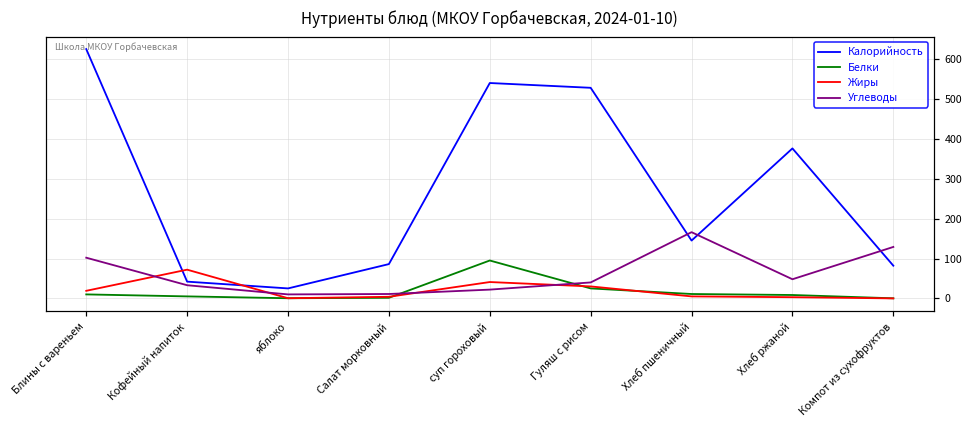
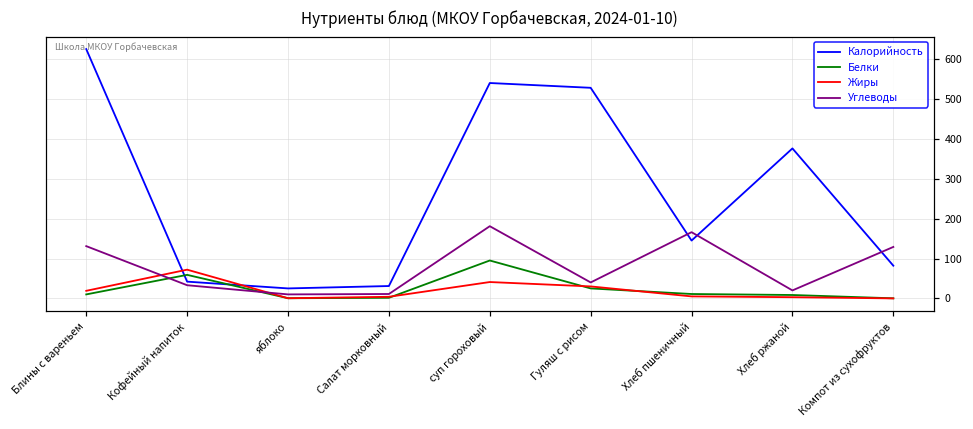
Углеводы, Блины с вареньем: 100 -> 130
Белки, Кофейный напиток: 10 -> 60
Калорийность, Салат морковный: 90 -> 30
Углеводы, суп гороховый: 20 -> 180
Углеводы, Хлеб ржаной: 50 -> 20
